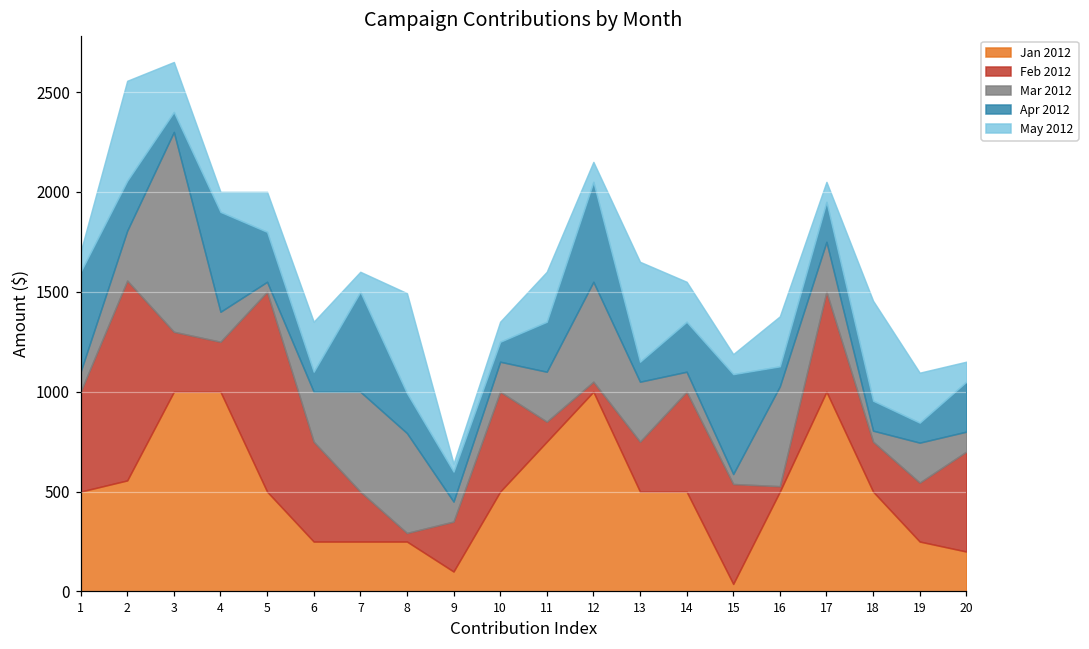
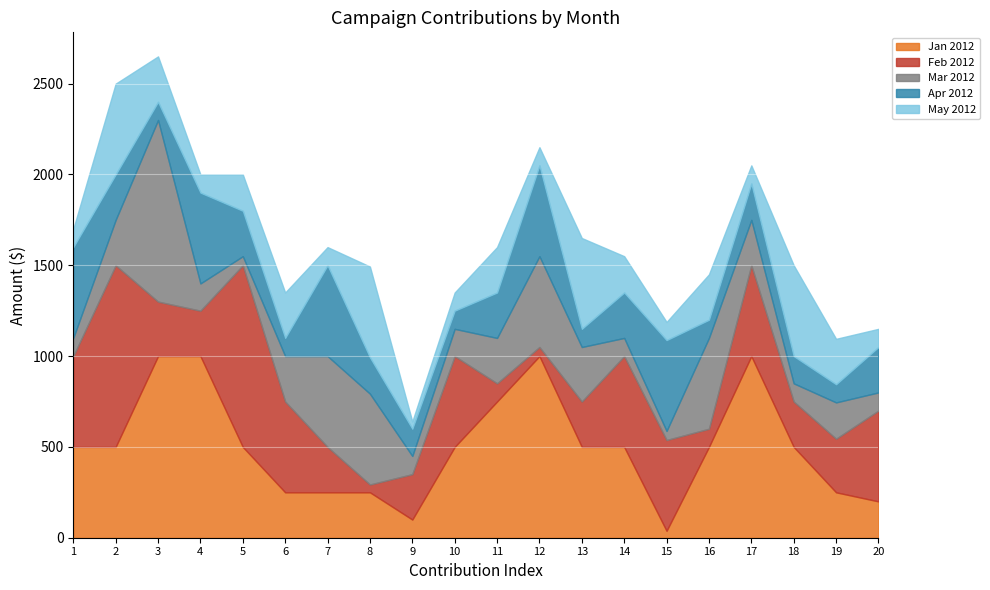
Jan 2012, 2: 560 -> 500
Feb 2012, 16: 30 -> 100
Mar 2012, 18: 60 -> 100
